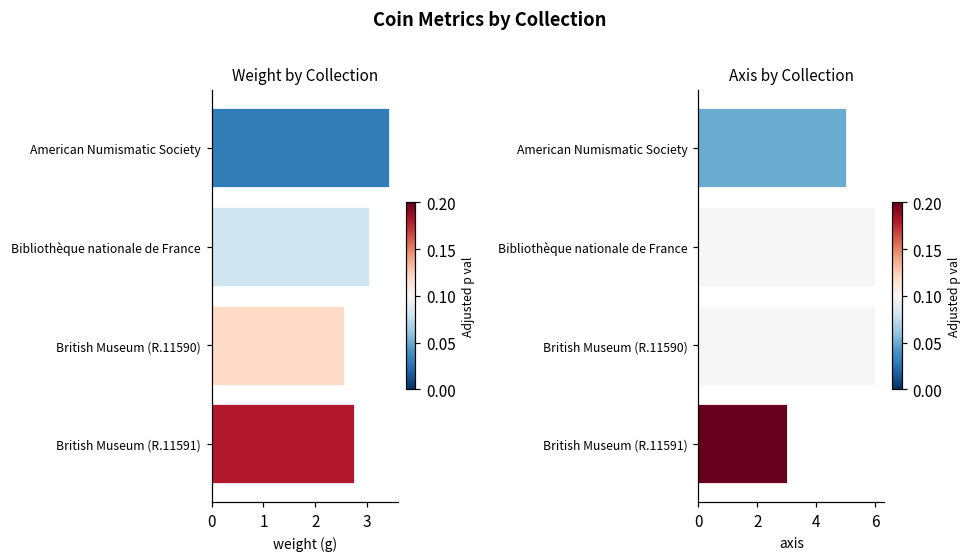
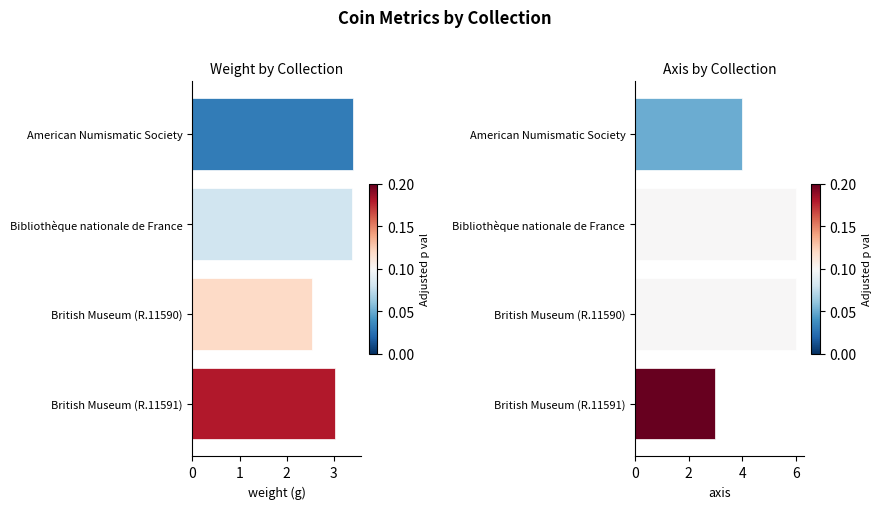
Weight by Collection, Bibliothèque nationale de France: 3.0 -> 3.4
Weight by Collection, British Museum (R.11591): 2.7 -> 3.0
Axis by Collection, American Numismatic Society: 5 -> 4
